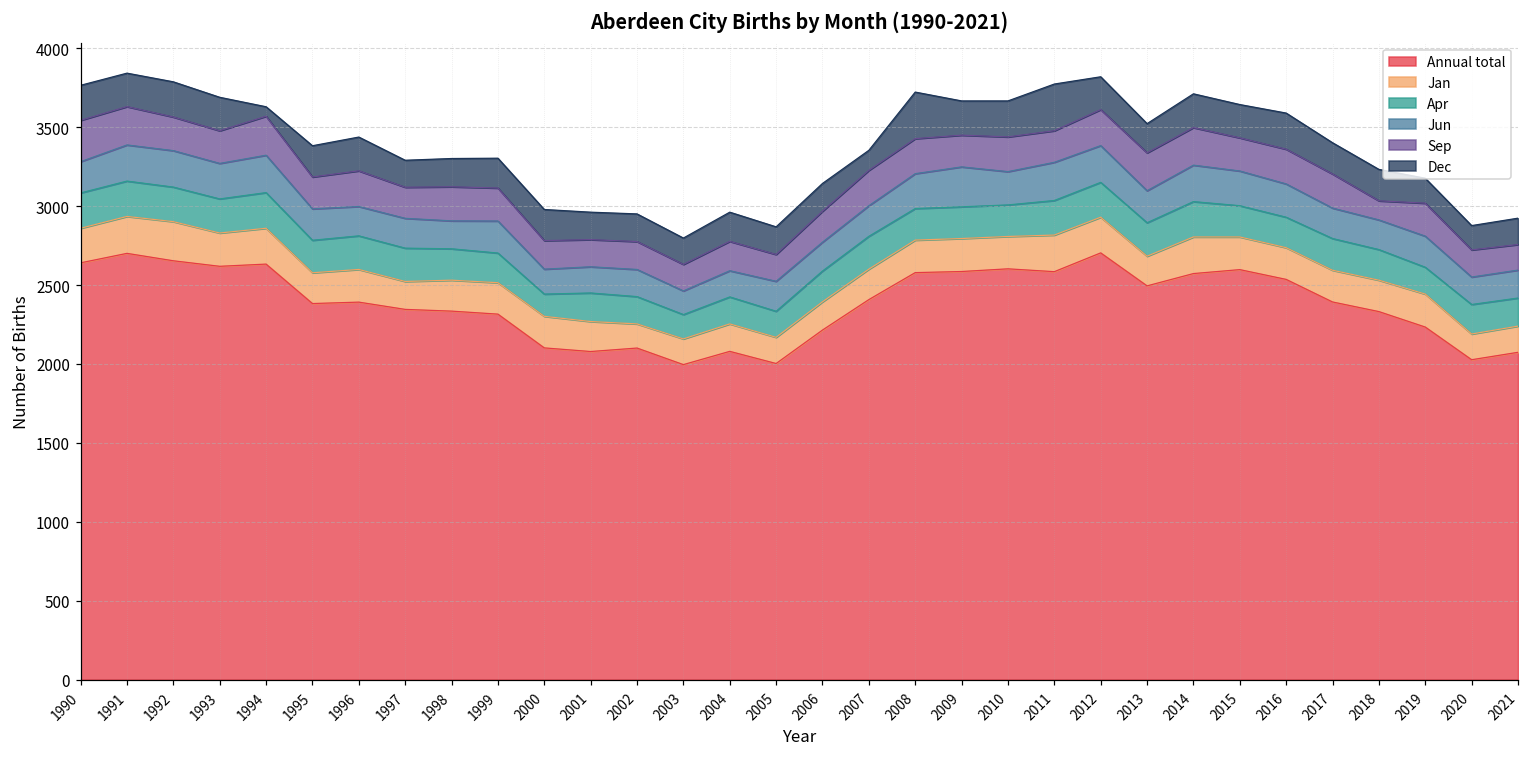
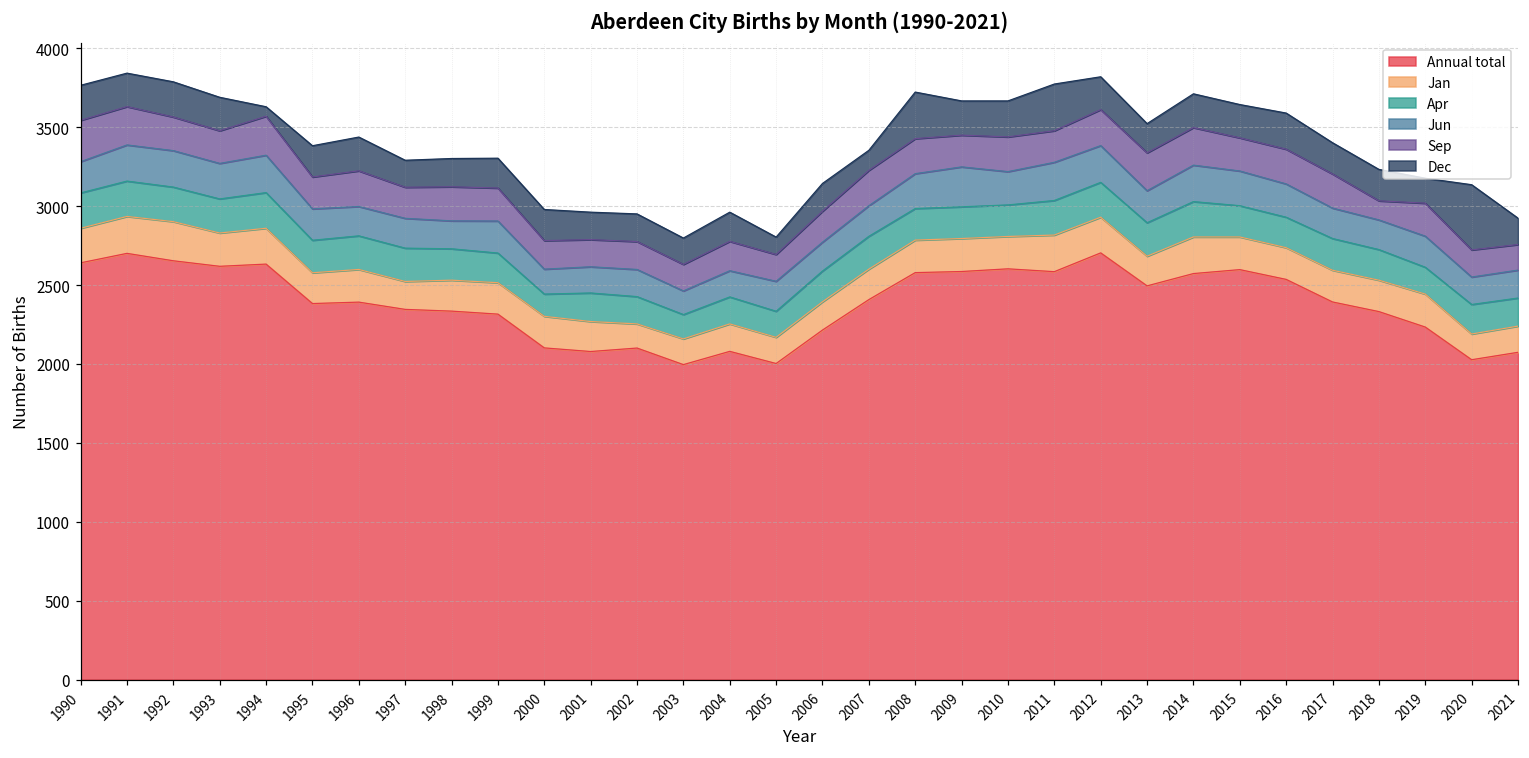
Dec, 2005: 180 -> 110
Dec, 2020: 150 -> 410
